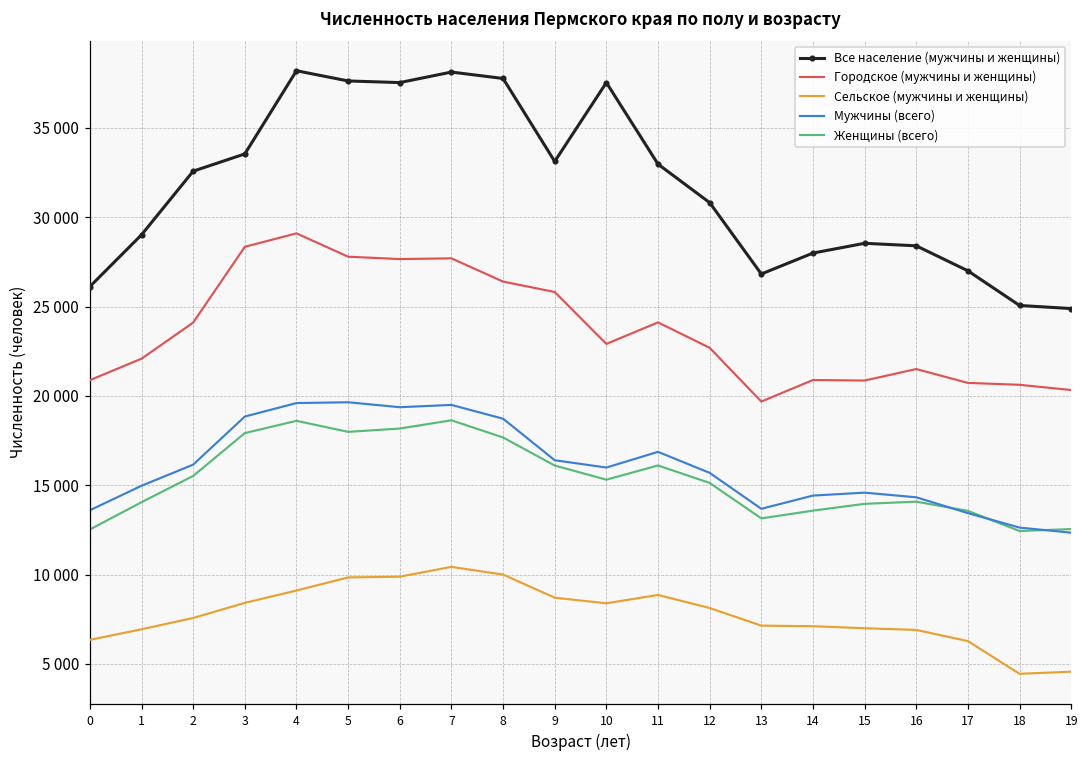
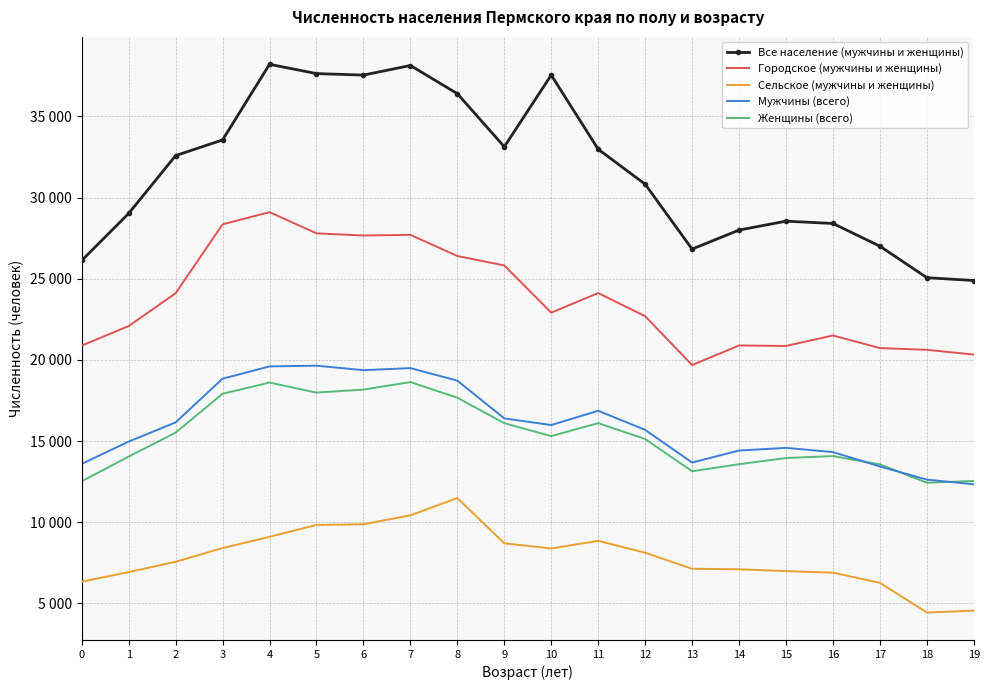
Все население (мужчины и женщины), 8: 37800 -> 36400
Сельское (мужчины и женщины), 8: 10000 -> 11500
